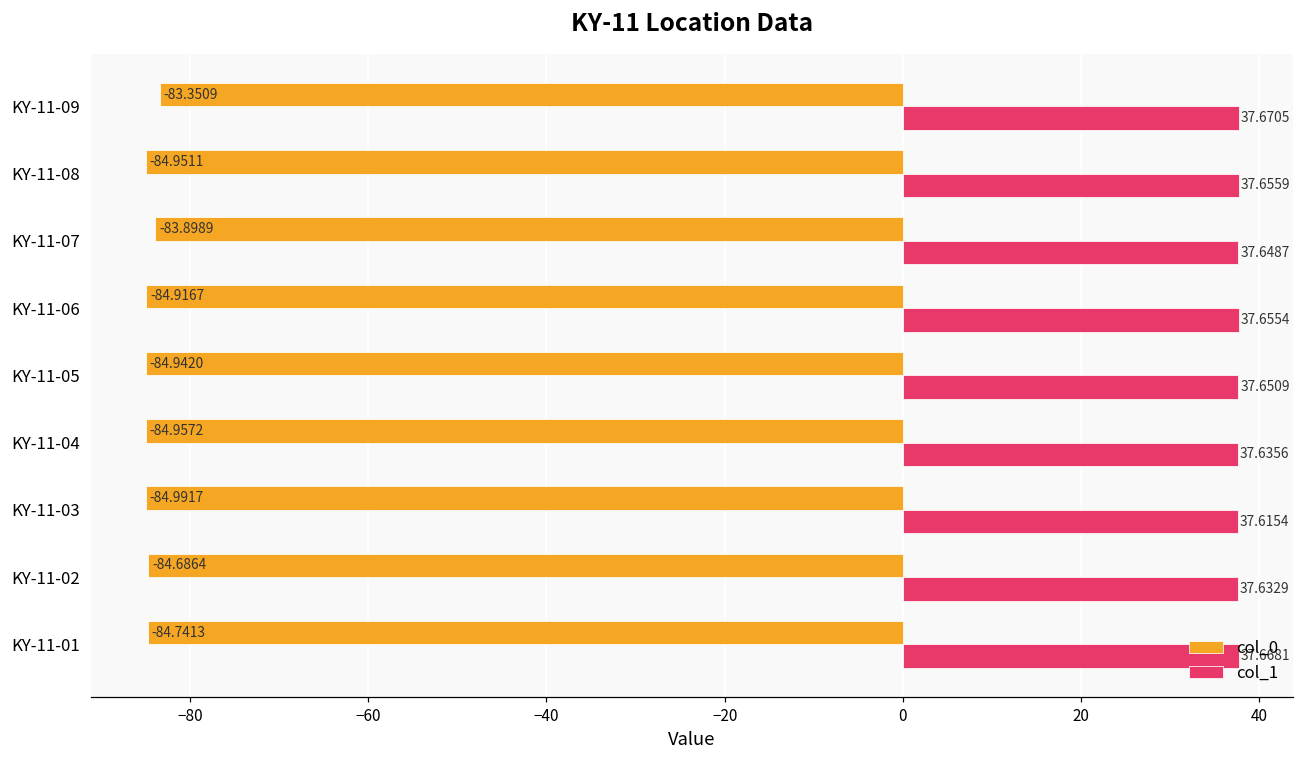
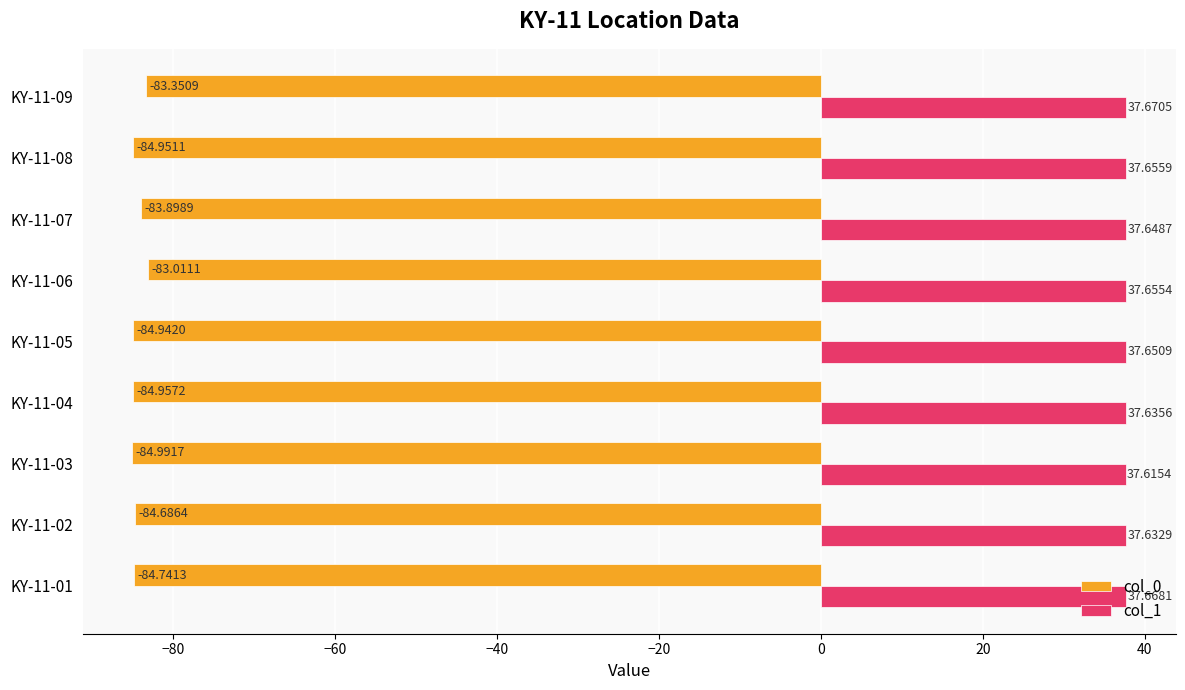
col_0, KY-11-06: -84.9167 -> -83.0111
